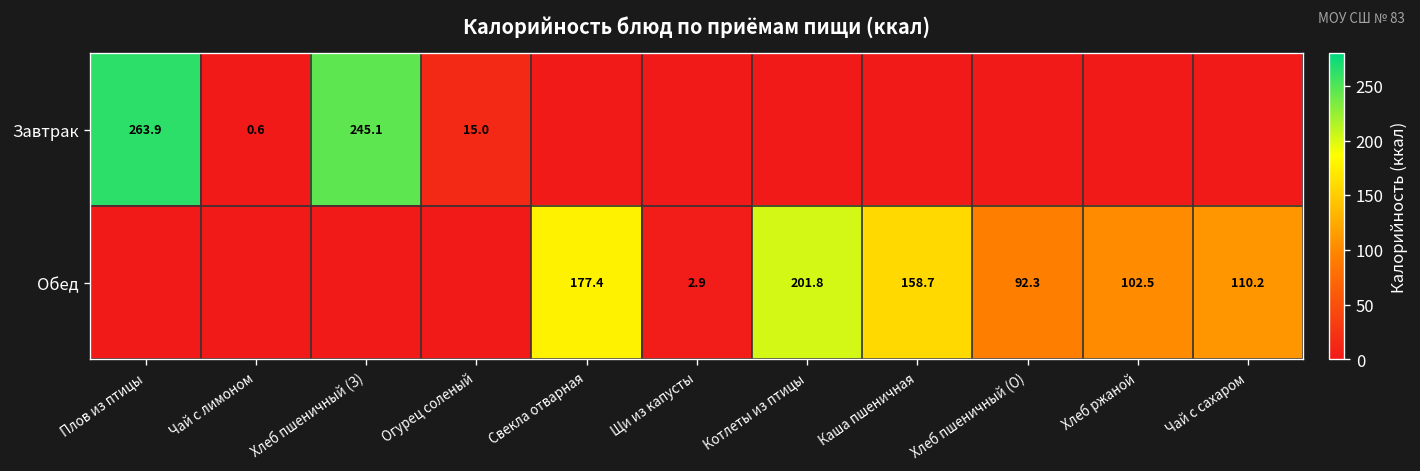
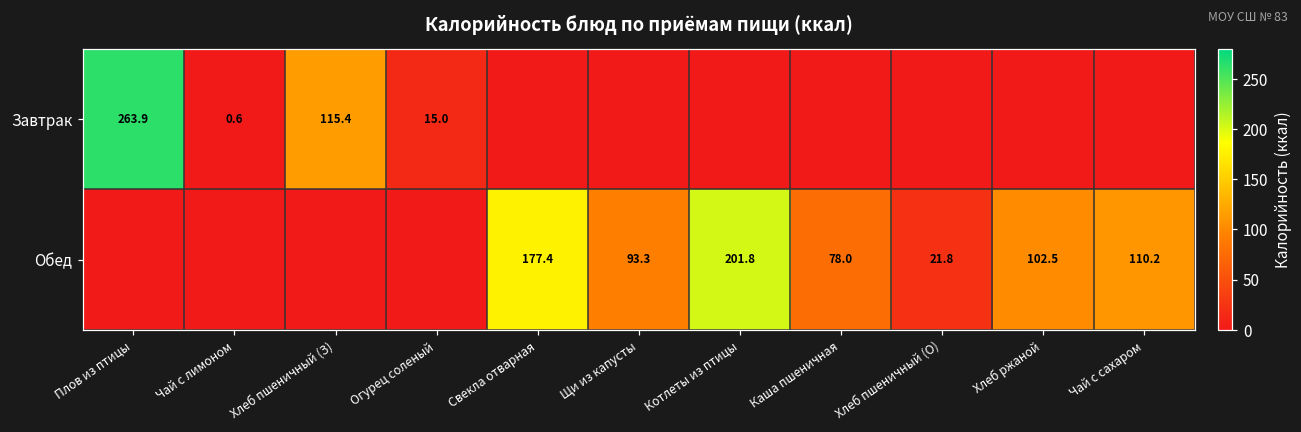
Завтрак, Хлеб пшеничный (З): 245.1 -> 115.4
Обед, Щи из капусты: 2.9 -> 93.3
Обед, Каша пшеничная: 158.7 -> 78.0
Обед, Хлеб пшеничный (О): 92.3 -> 21.8
